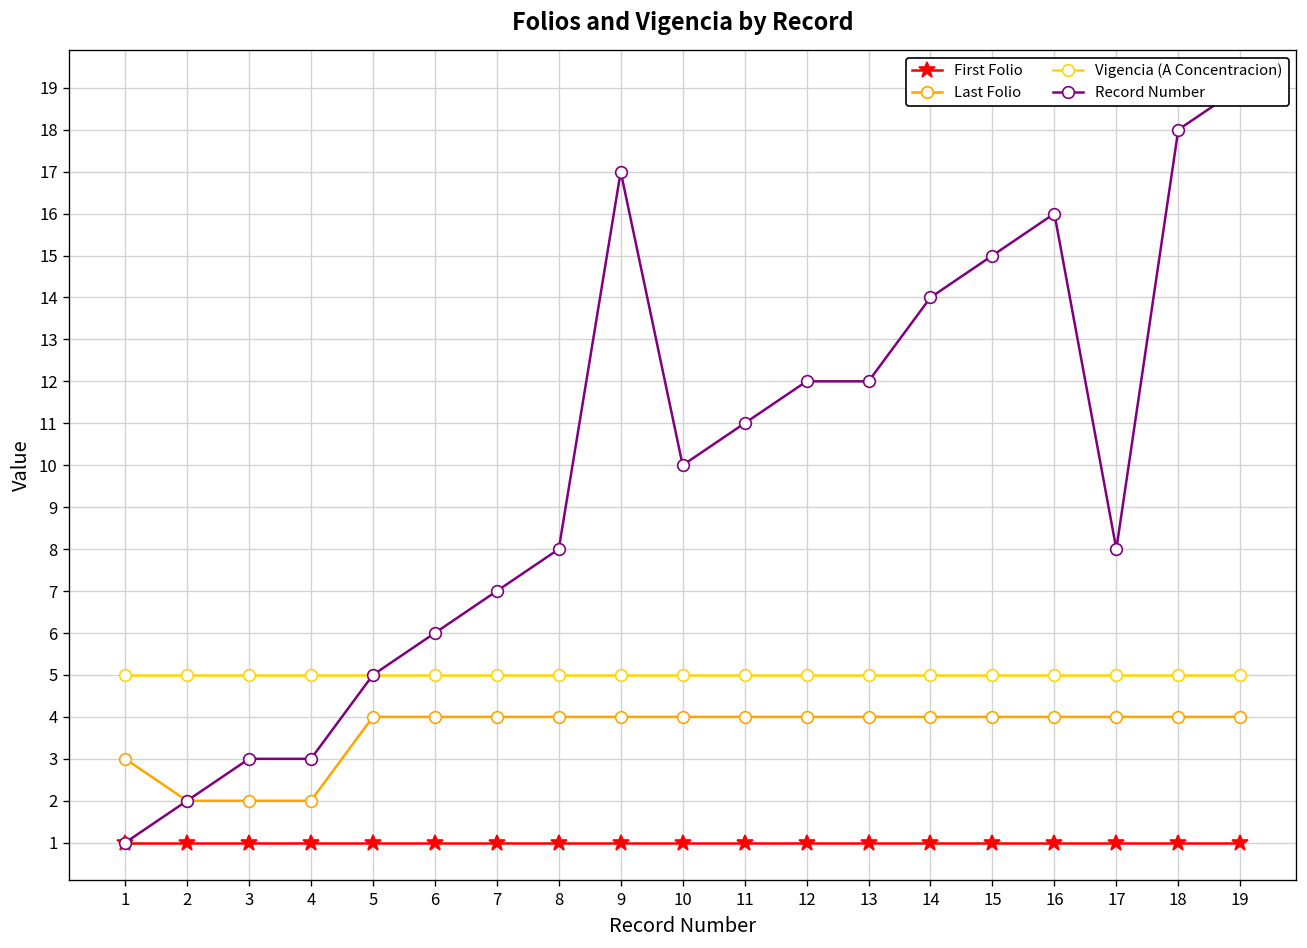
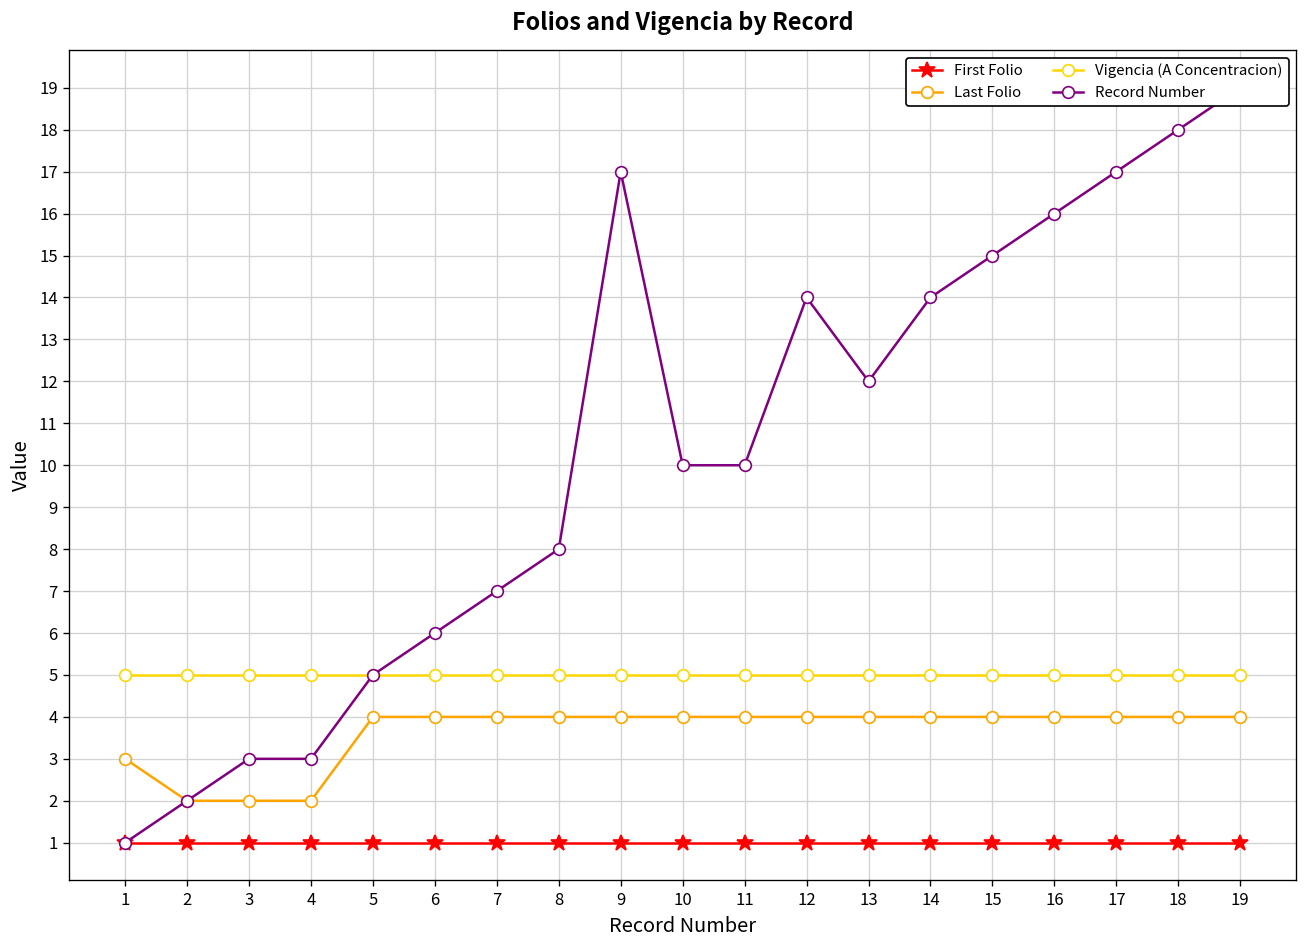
Record Number, 11: 11 -> 10
Record Number, 12: 12 -> 14
Record Number, 17: 8 -> 17
